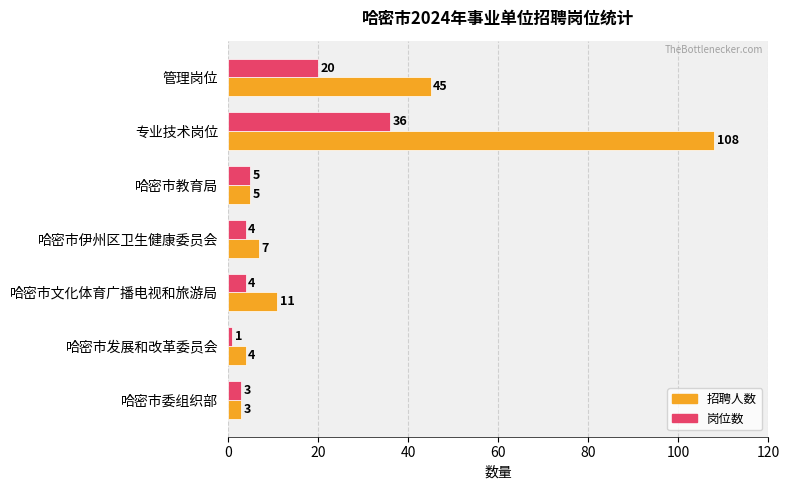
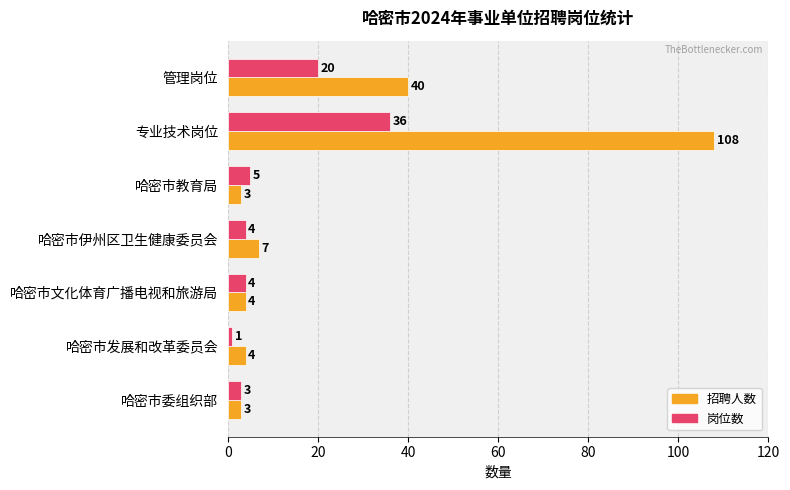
招聘人数, 管理岗位: 45 -> 40
招聘人数, 哈密市教育局: 5 -> 3
招聘人数, 哈密市文化体育广播电视和旅游局: 11 -> 4
